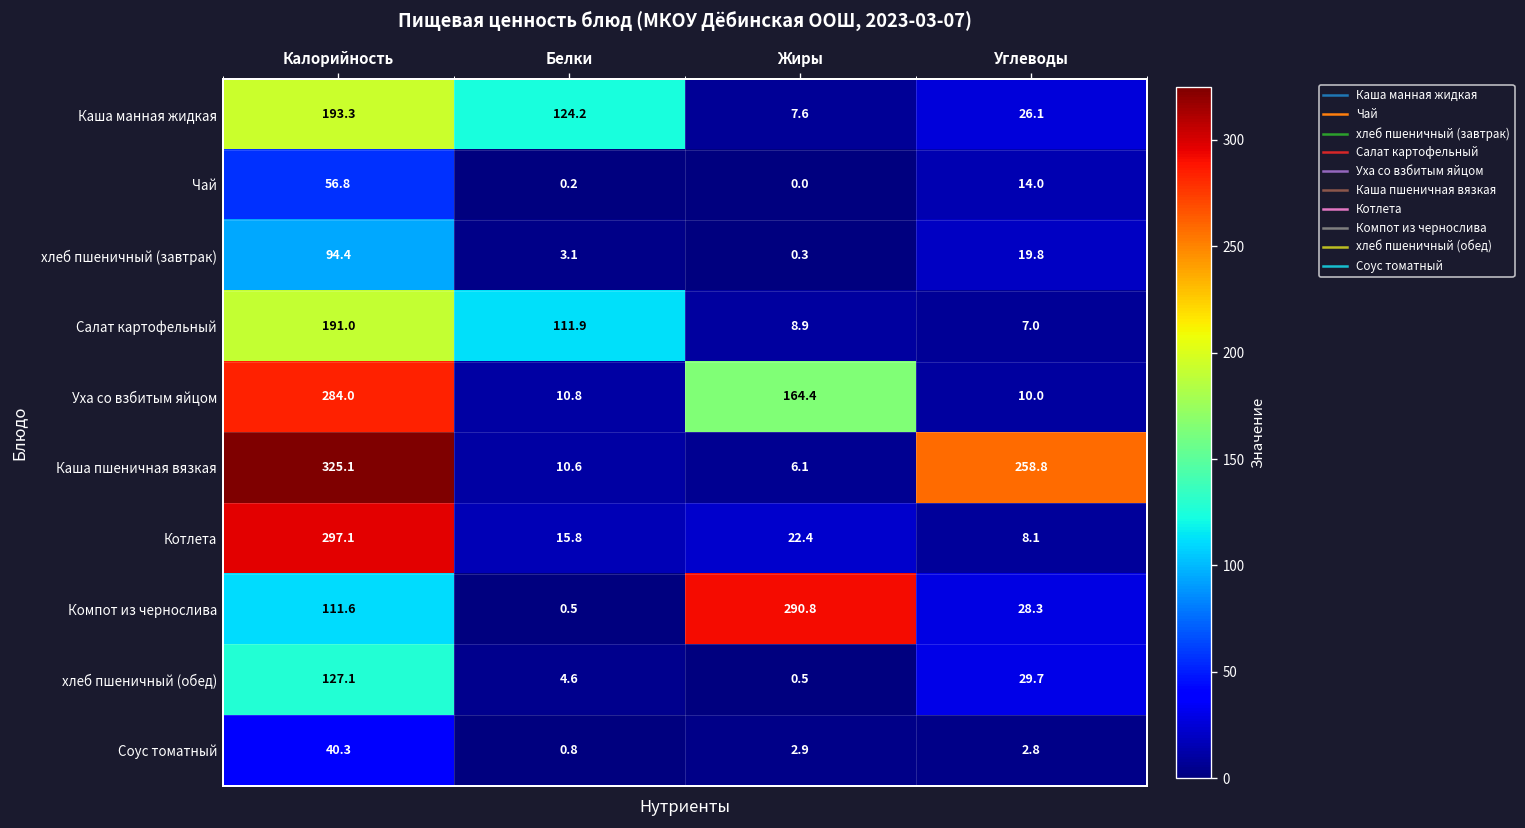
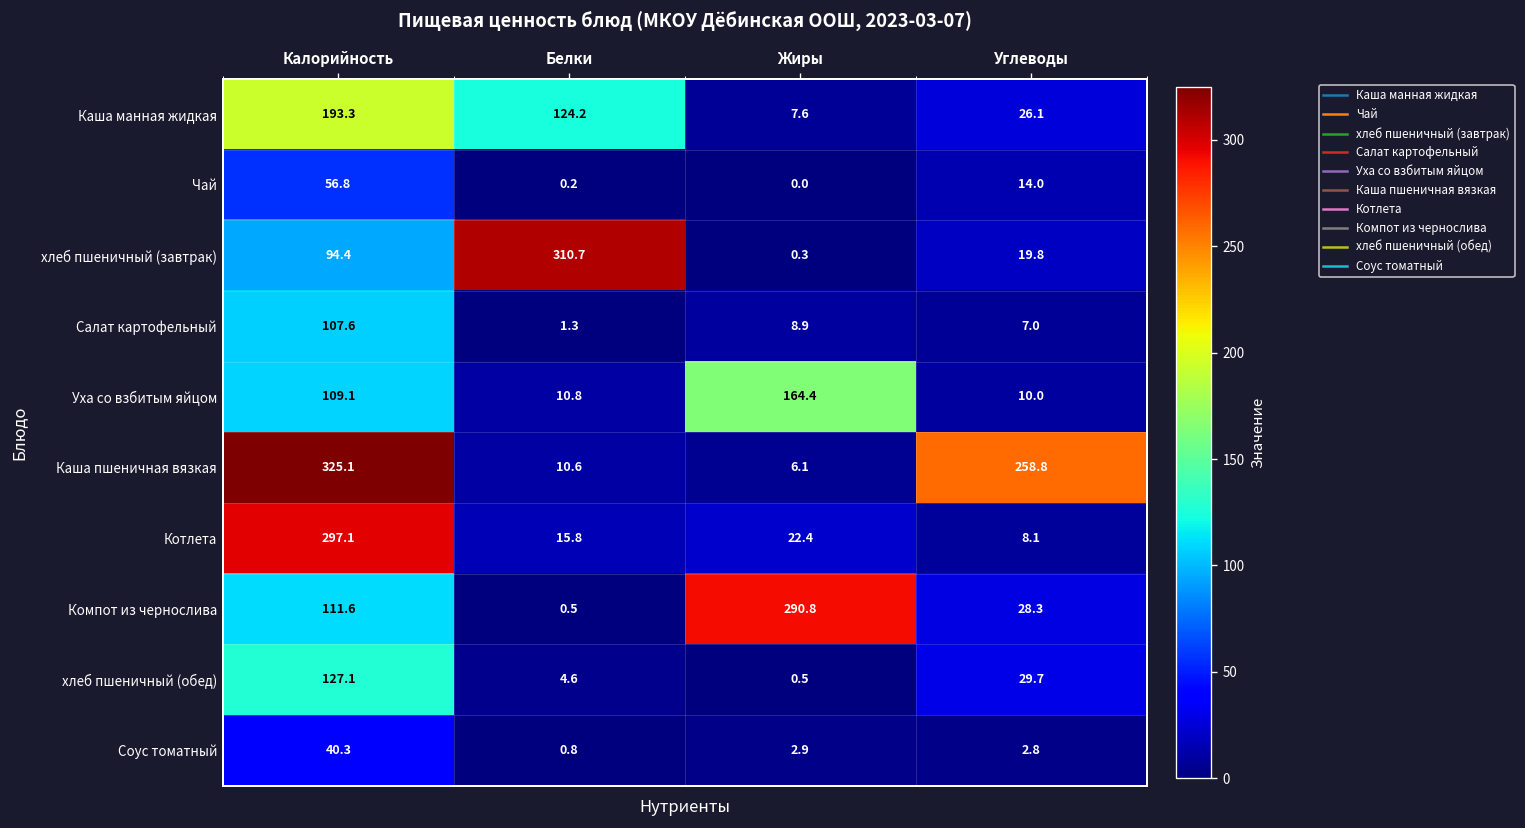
хлеб пшеничный (завтрак), Белки: 3.1 -> 310.7
Салат картофельный, Калорийность: 191.0 -> 107.6
Салат картофельный, Белки: 111.9 -> 1.3
Уха со взбитым яйцом, Калорийность: 284.0 -> 109.1
